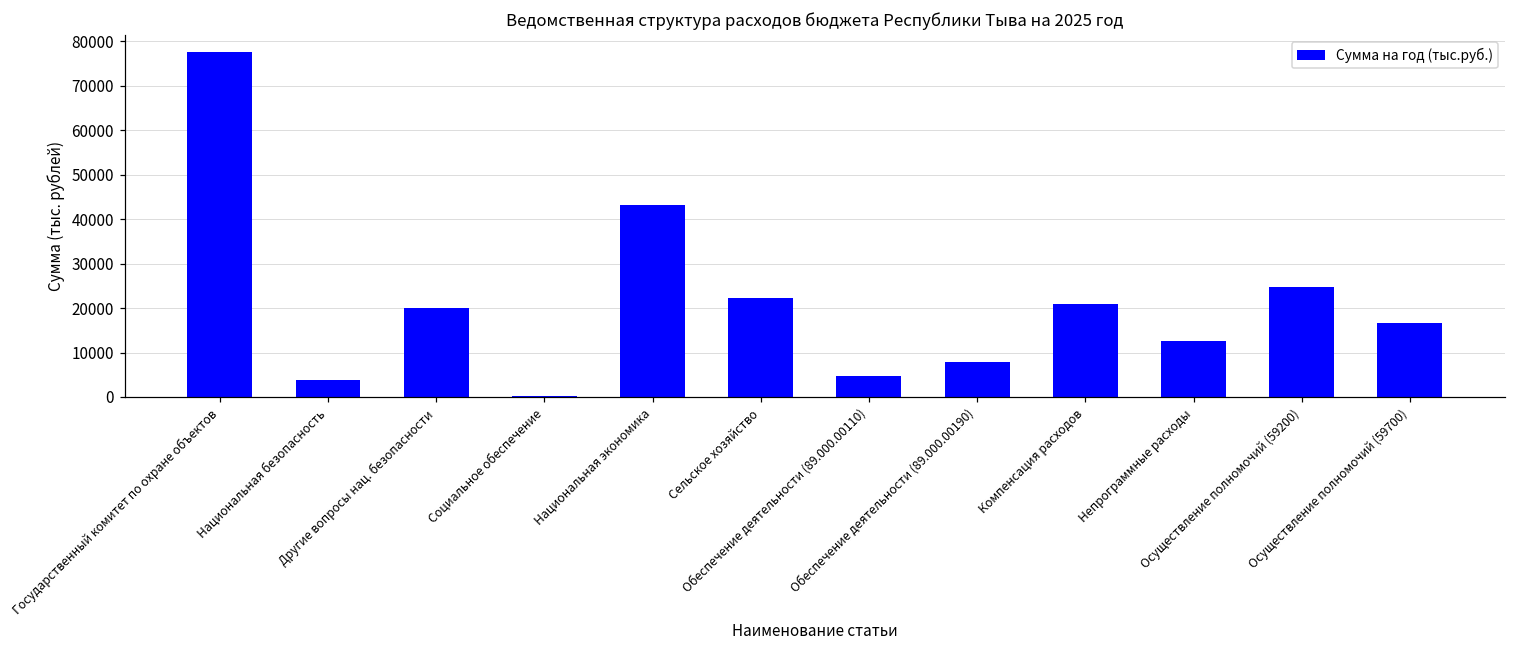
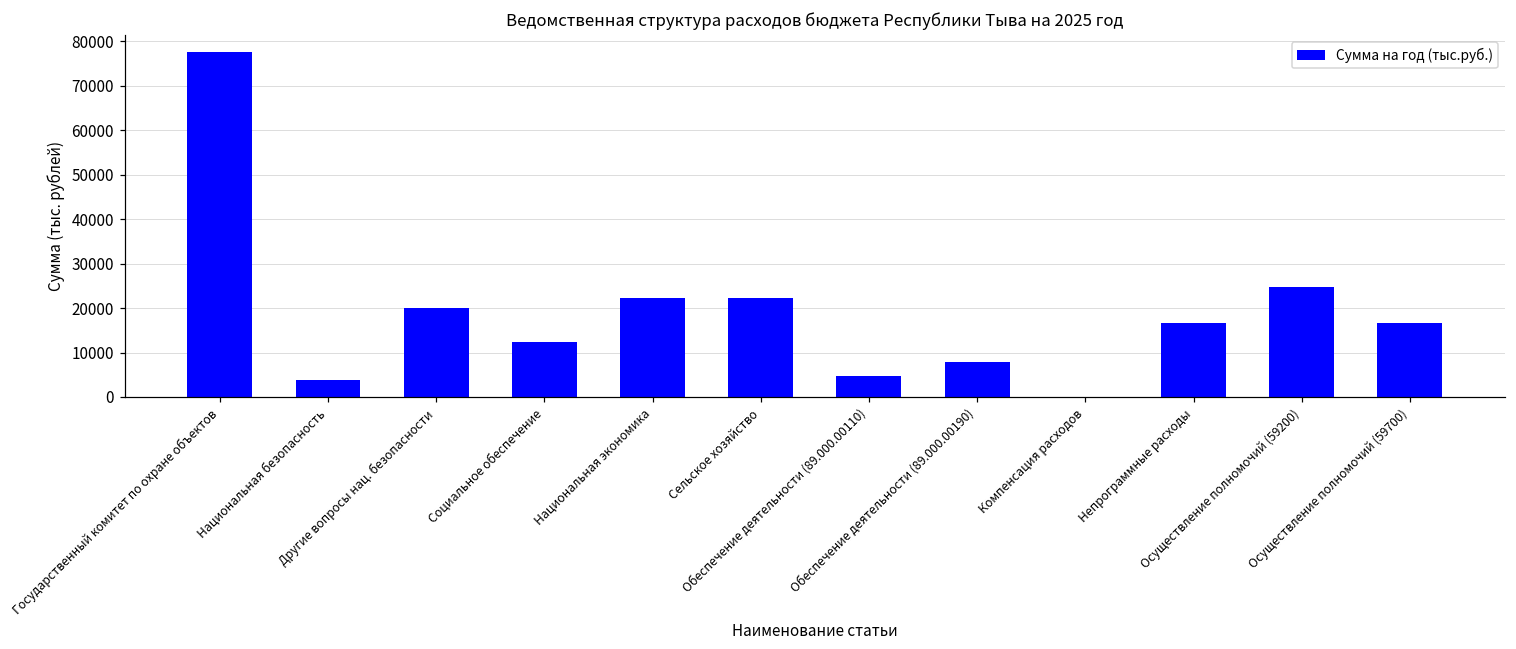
Социальное обеспечение: 0 -> 12000
Национальная экономика: 43000 -> 22000
Компенсация расходов: 21000 -> 0
Непрограммные расходы: 13000 -> 17000
